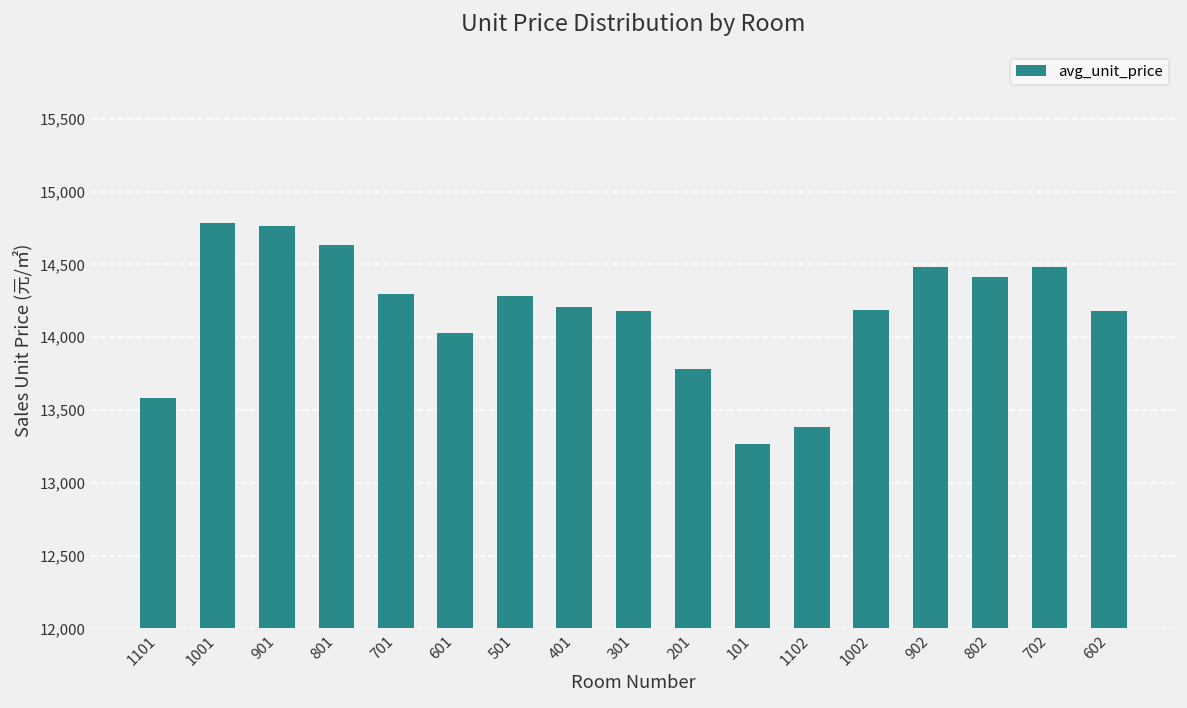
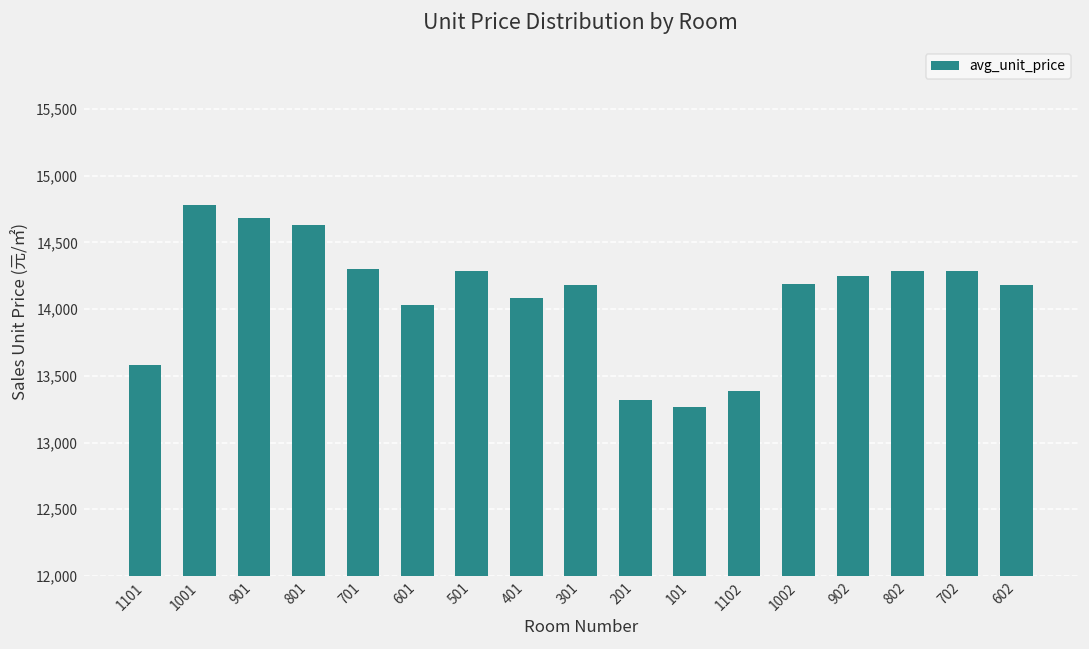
901: 14,770 -> 14,680
401: 14,210 -> 14,080
201: 13,780 -> 13,320
902: 14,480 -> 14,250
802: 14,410 -> 14,280
702: 14,480 -> 14,280
